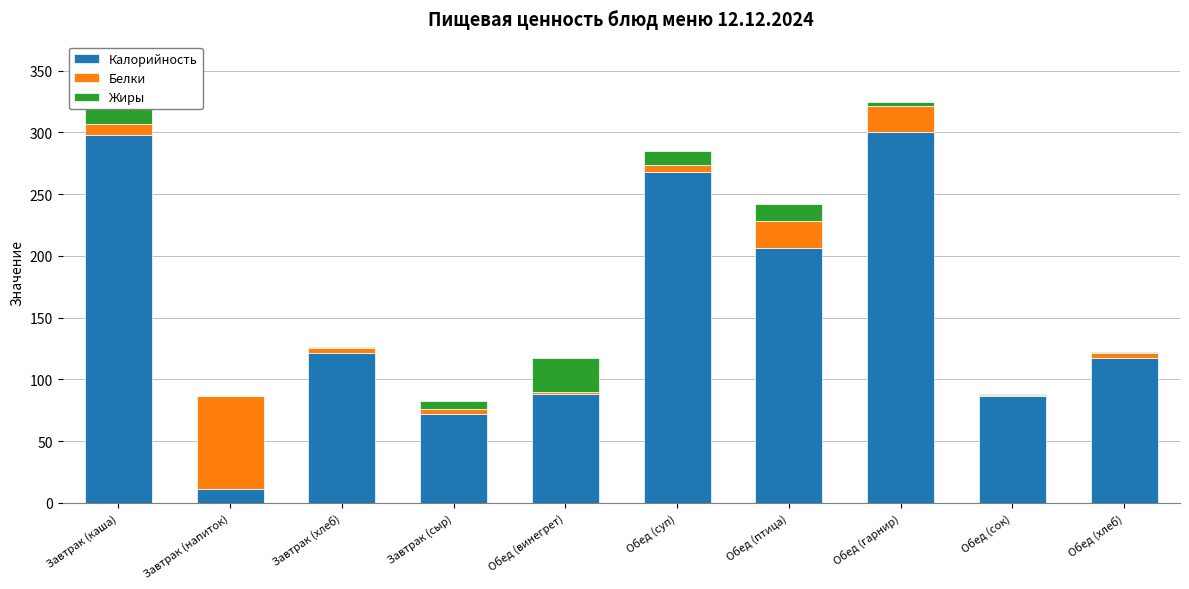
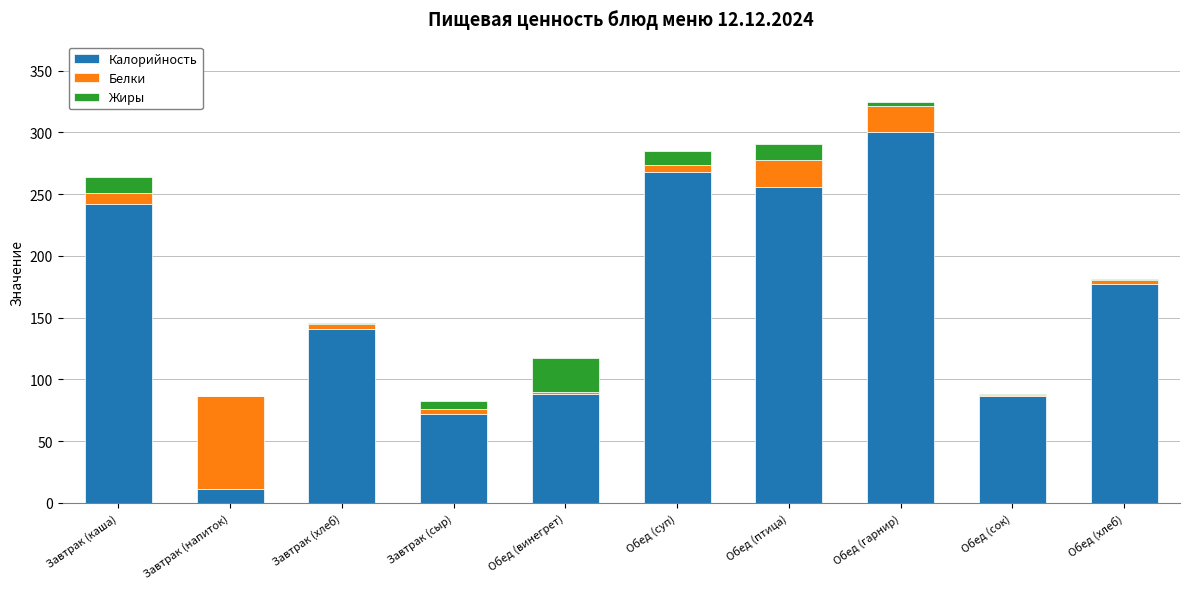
Калорийность, Завтрак (каша): 298 -> 242
Калорийность, Завтрак (хлеб): 121 -> 141
Калорийность, Обед (птица): 207 -> 256
Калорийность, Обед (хлеб): 117 -> 177
